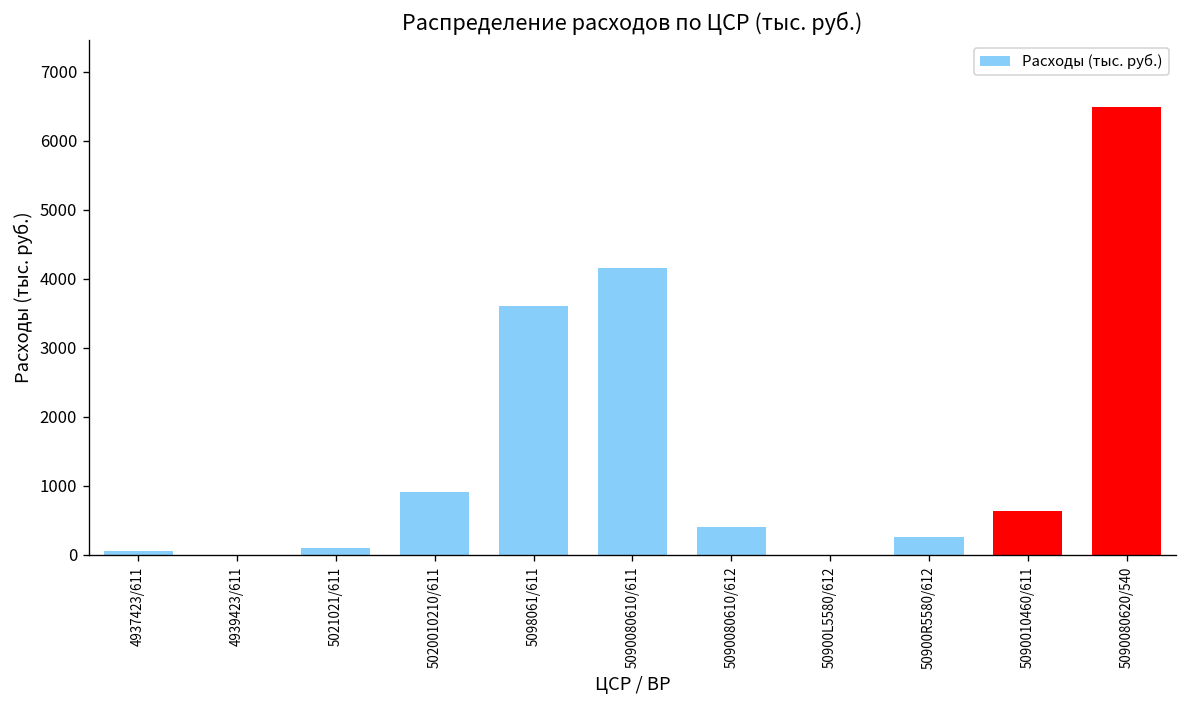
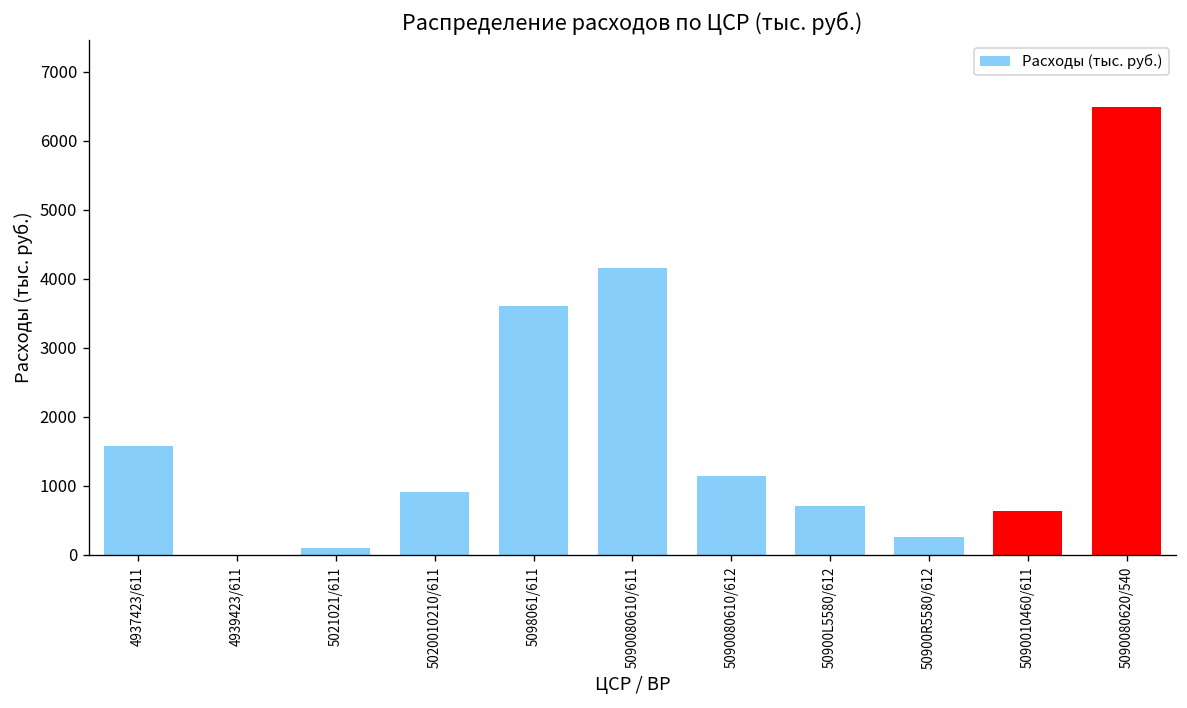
4937423/611: 100 -> 1600
5090080610/612: 400 -> 1100
50900L5580/612: 0 -> 700
